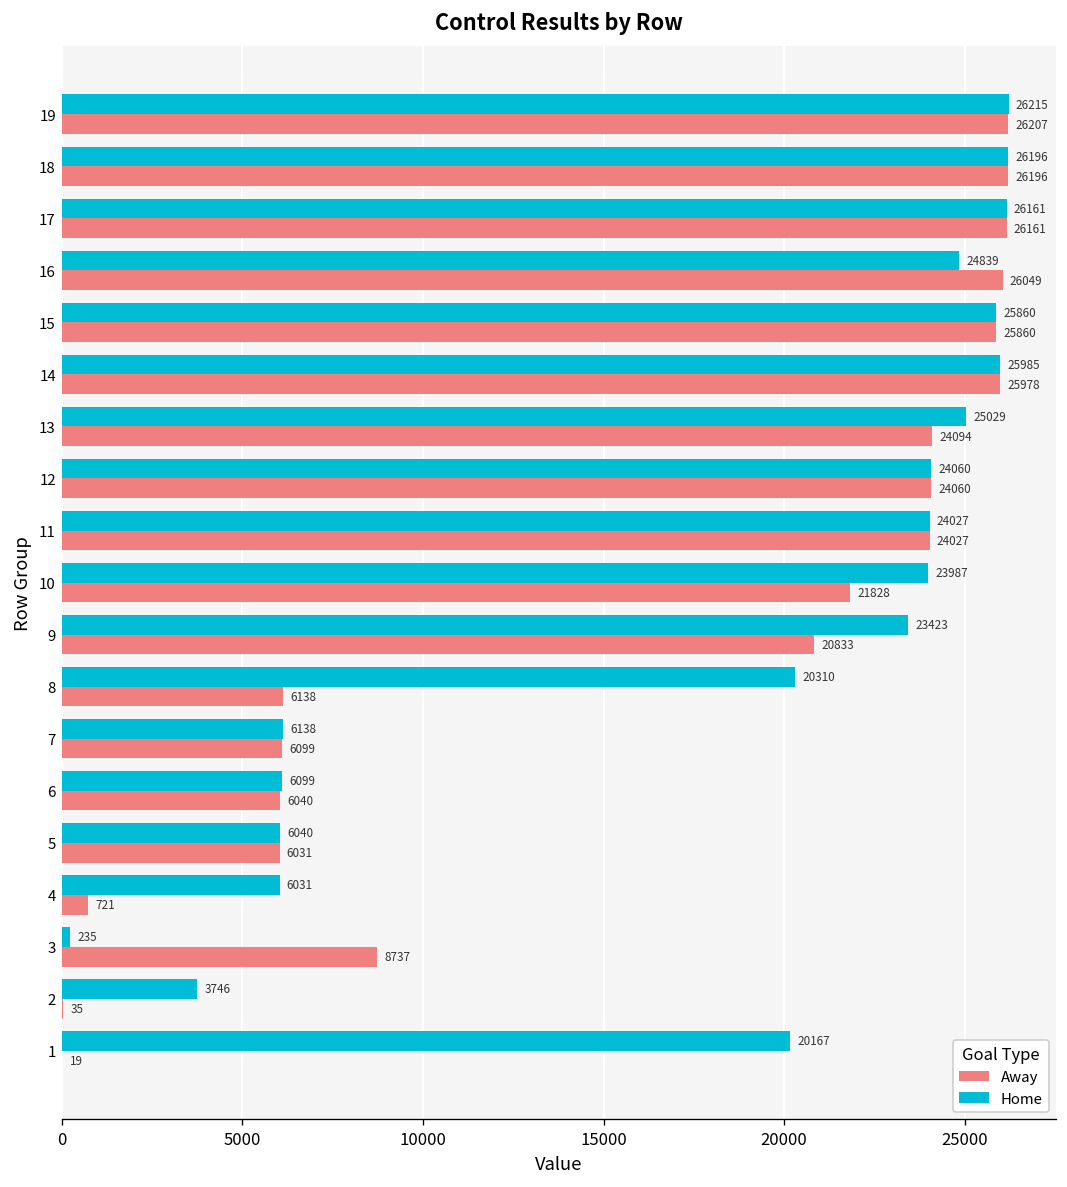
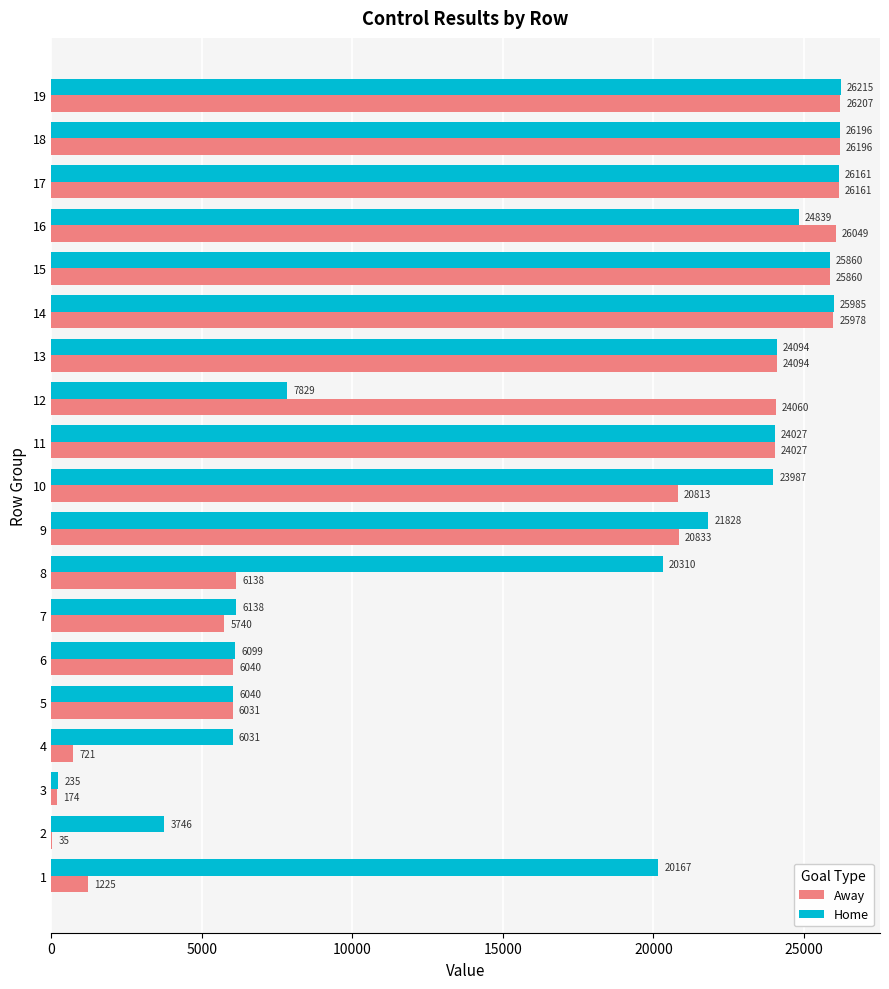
Home, 13: 25029 -> 24094
Home, 12: 24060 -> 7829
Away, 10: 21828 -> 20813
Home, 9: 23423 -> 21828
Away, 7: 6099 -> 5740
Away, 3: 8737 -> 174
Away, 1: 19 -> 1225
